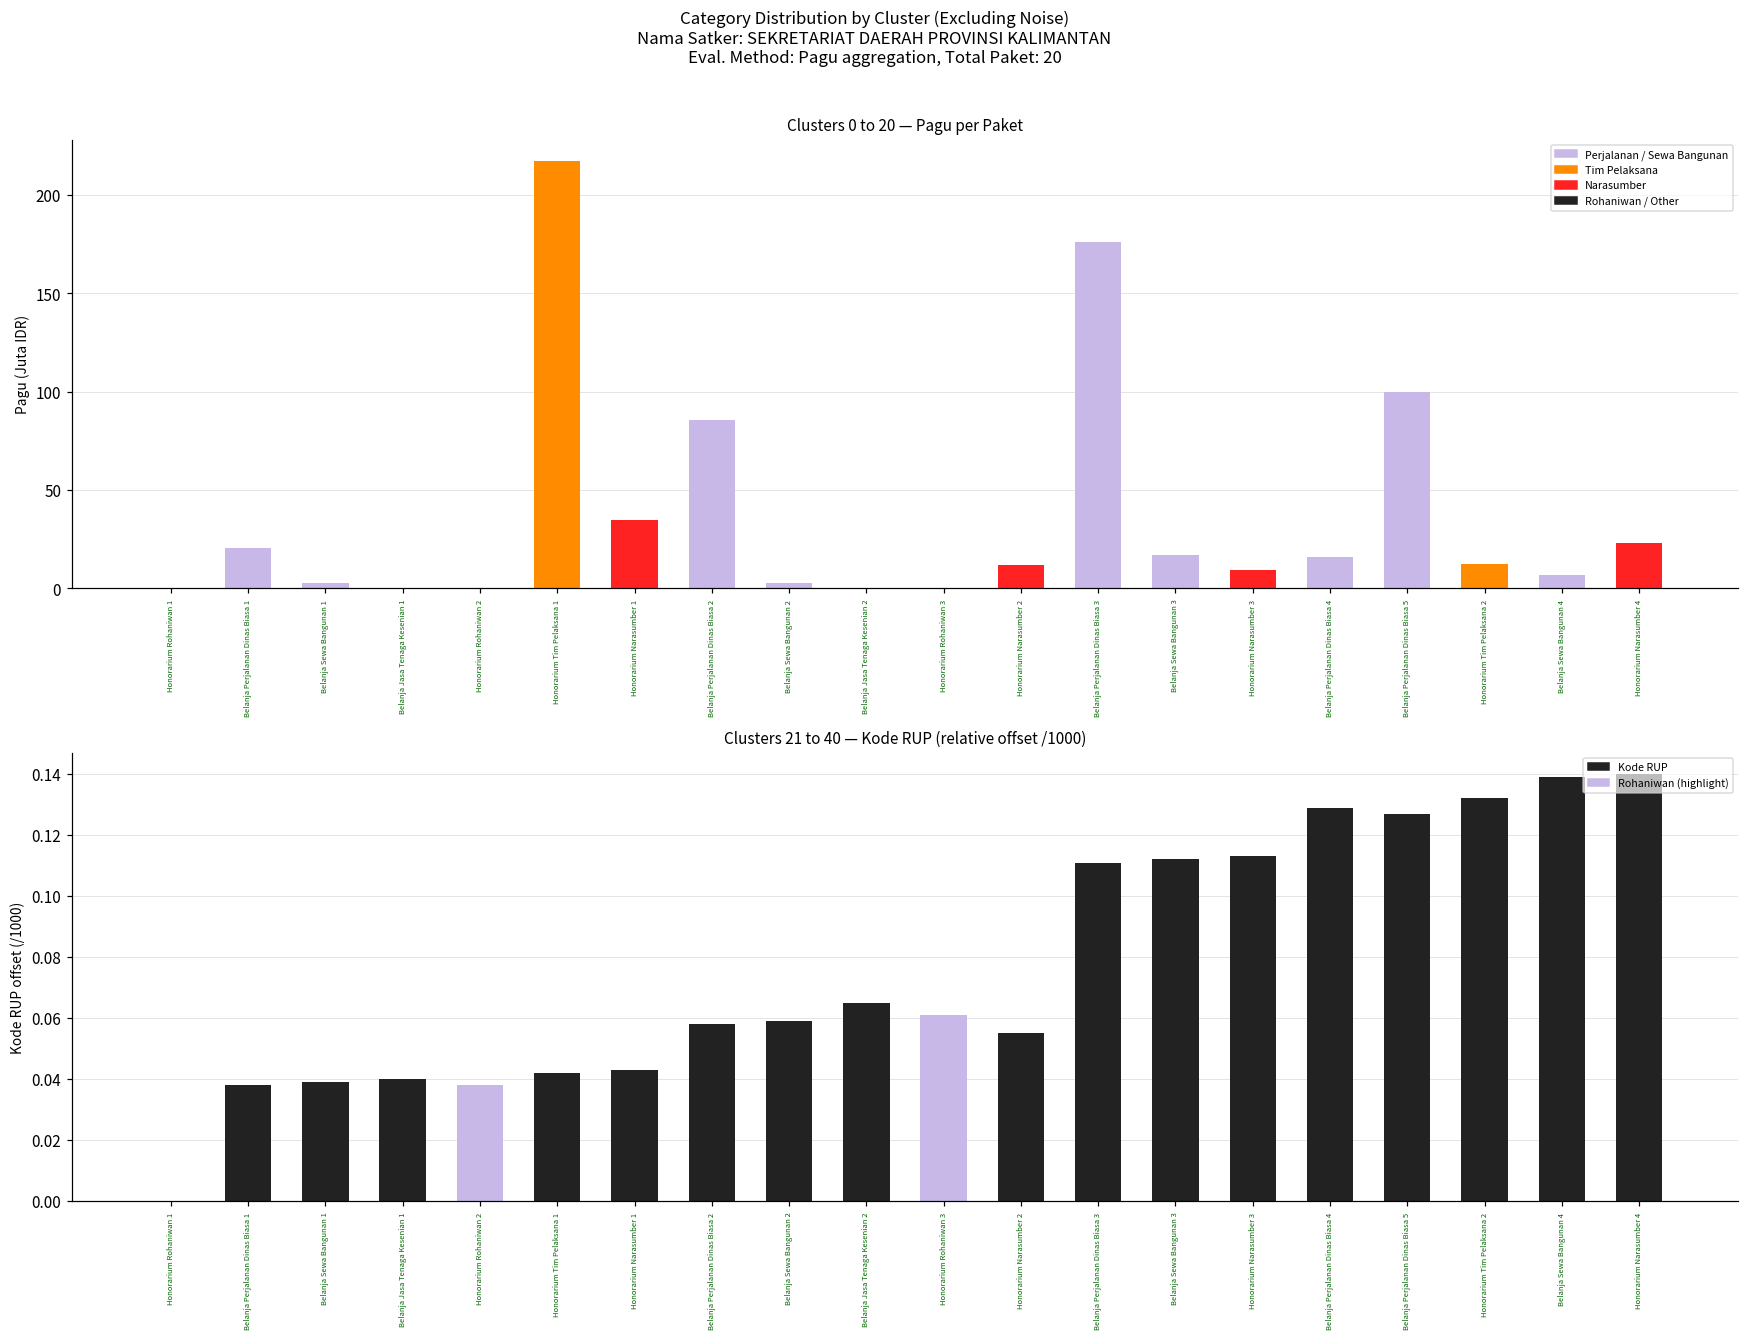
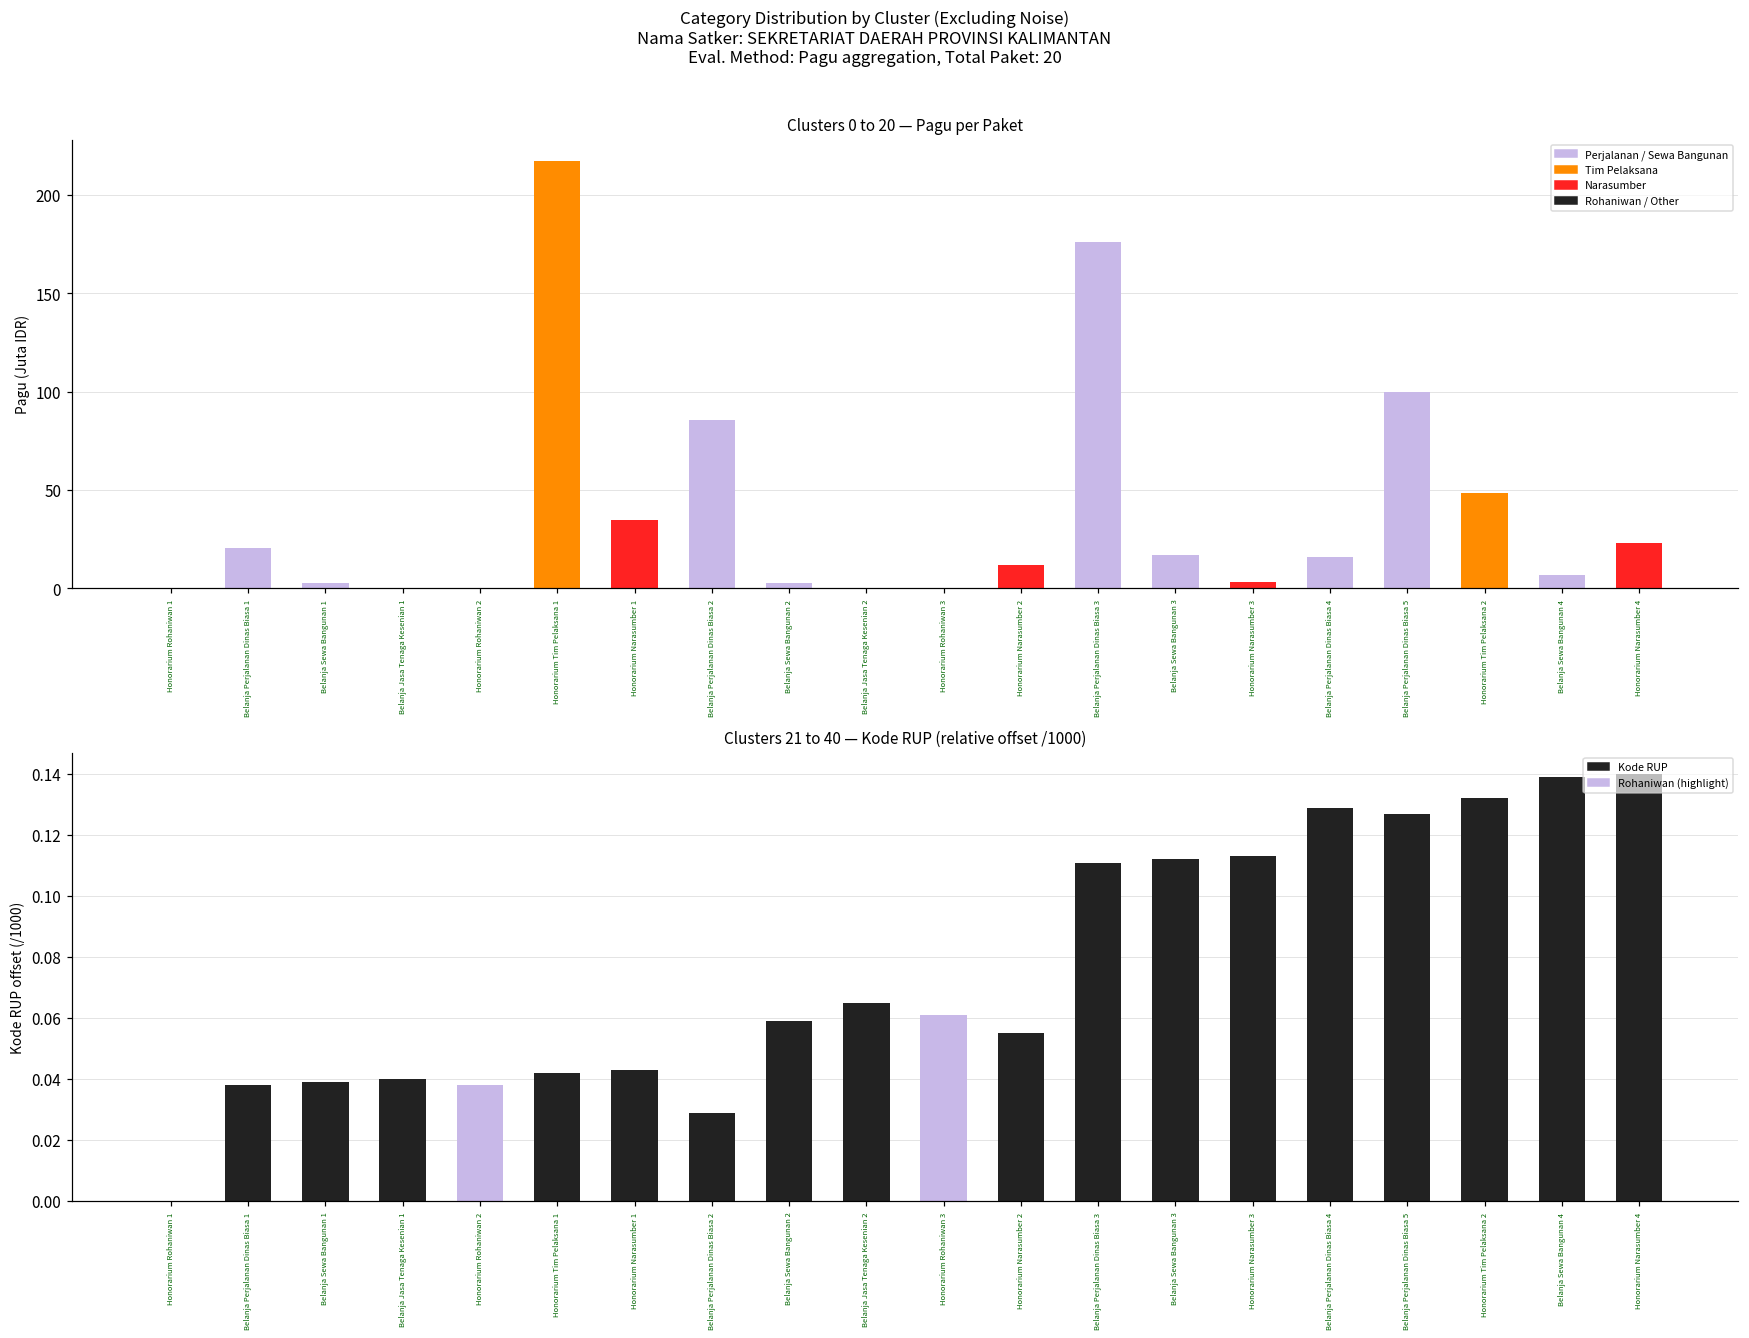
Clusters 0 to 20 — Pagu per Paket, Honorarium Narasumber 3: 10 -> 3
Clusters 0 to 20 — Pagu per Paket, Honorarium Tim Pelaksana 2: 12 -> 48
Clusters 21 to 40 — Kode RUP (relative offset /1000), Belanja Perjalanan Dinas Biasa 2: 0.058 -> 0.029
